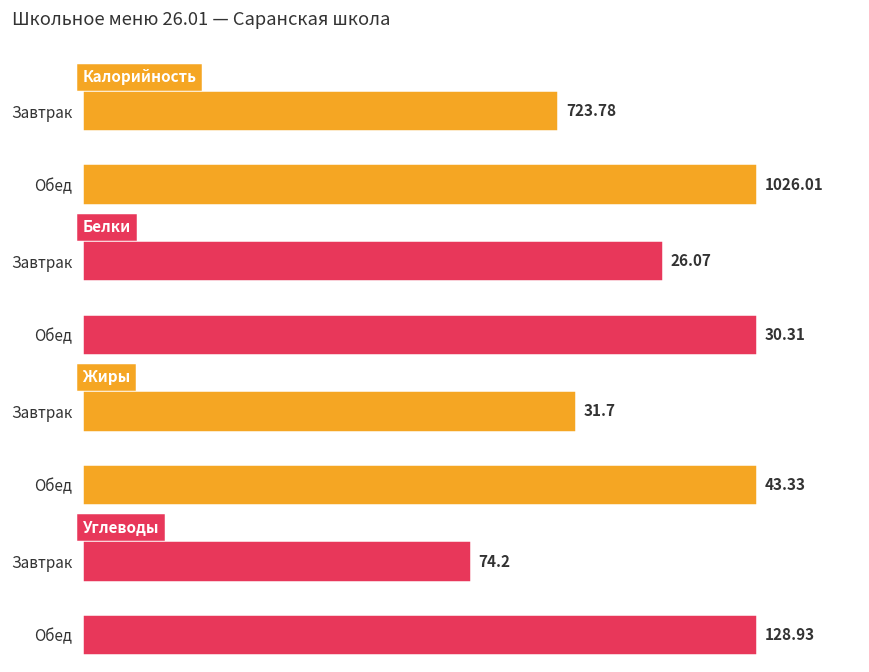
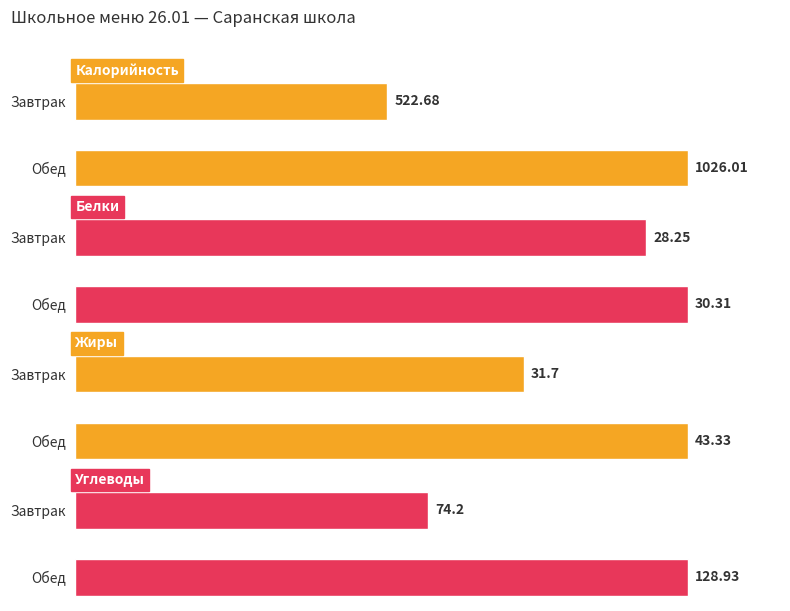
Калорийность, Завтрак: 723.78 -> 522.68
Белки, Завтрак: 26.07 -> 28.25
